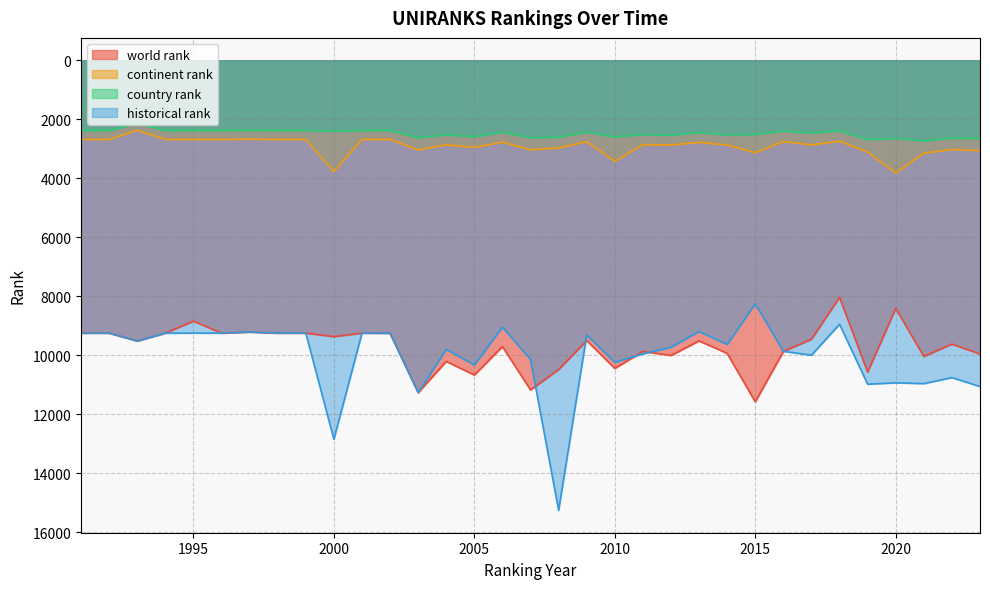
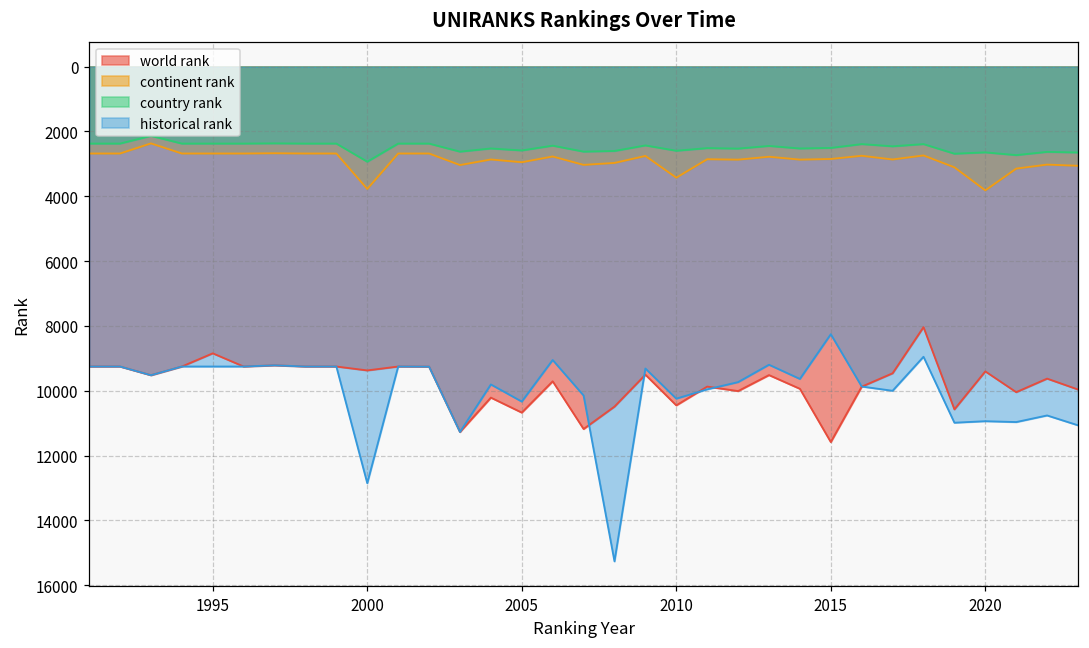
country rank, 2000: 2400 -> 2900
continent rank, 2015: 3100 -> 2900
world rank, 2020: 8400 -> 9400
